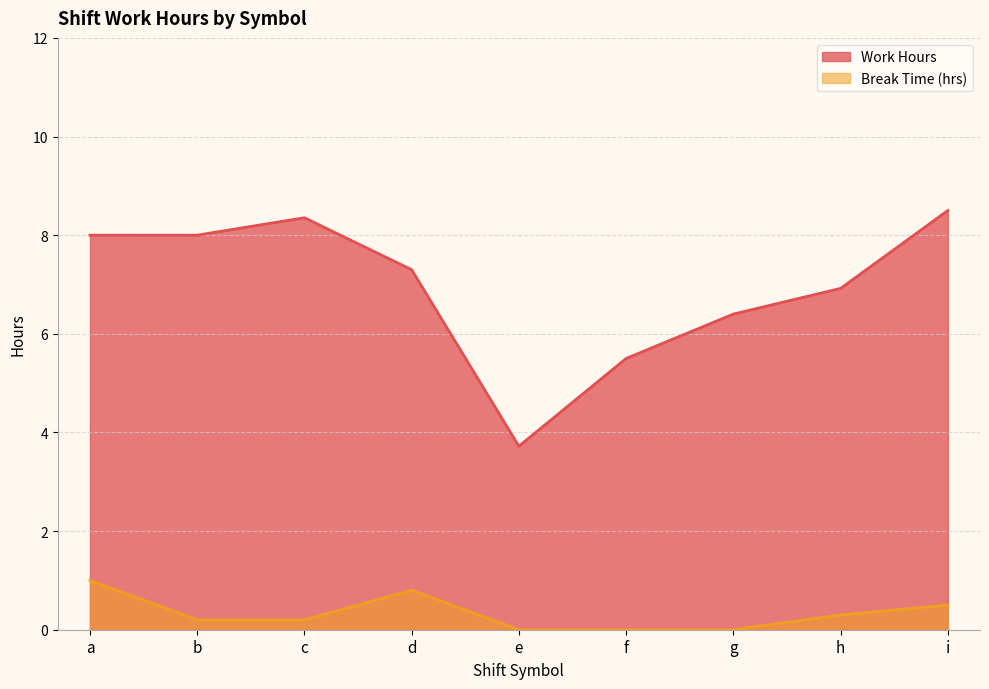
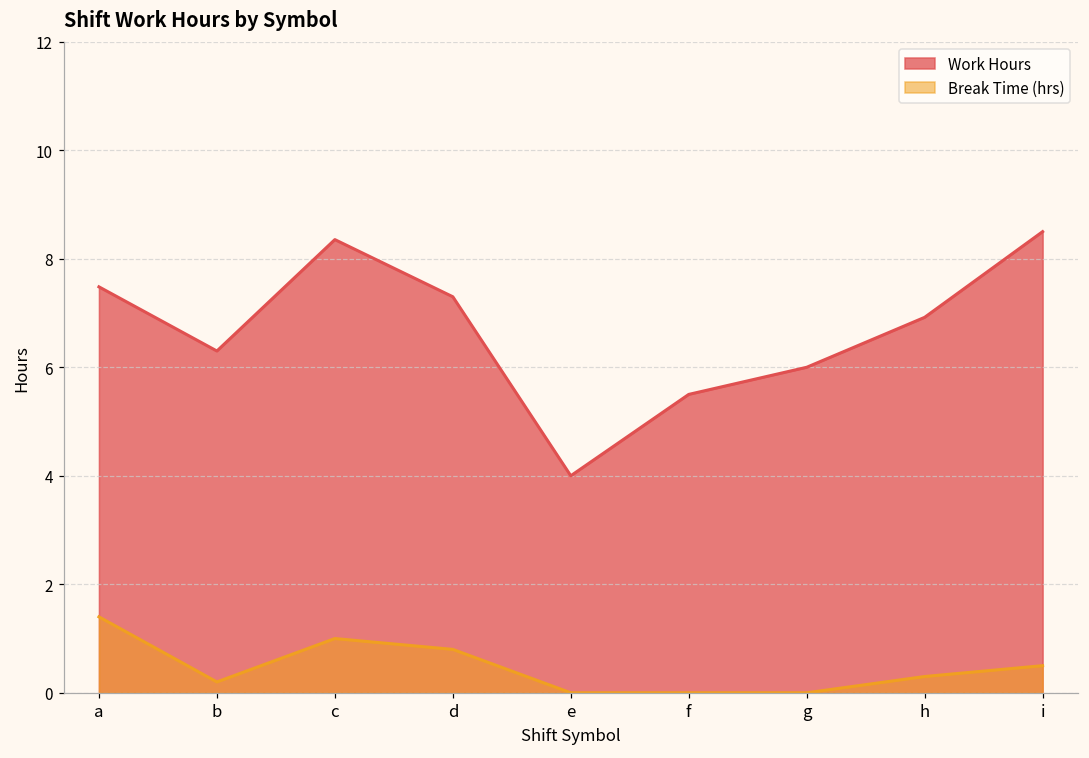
Work Hours, a: 8.0 -> 7.5
Break Time (hrs), a: 1.0 -> 1.4
Work Hours, b: 8.0 -> 6.3
Break Time (hrs), c: 0.2 -> 1.0
Work Hours, e: 3.7 -> 4.0
Work Hours, g: 6.4 -> 6.0
